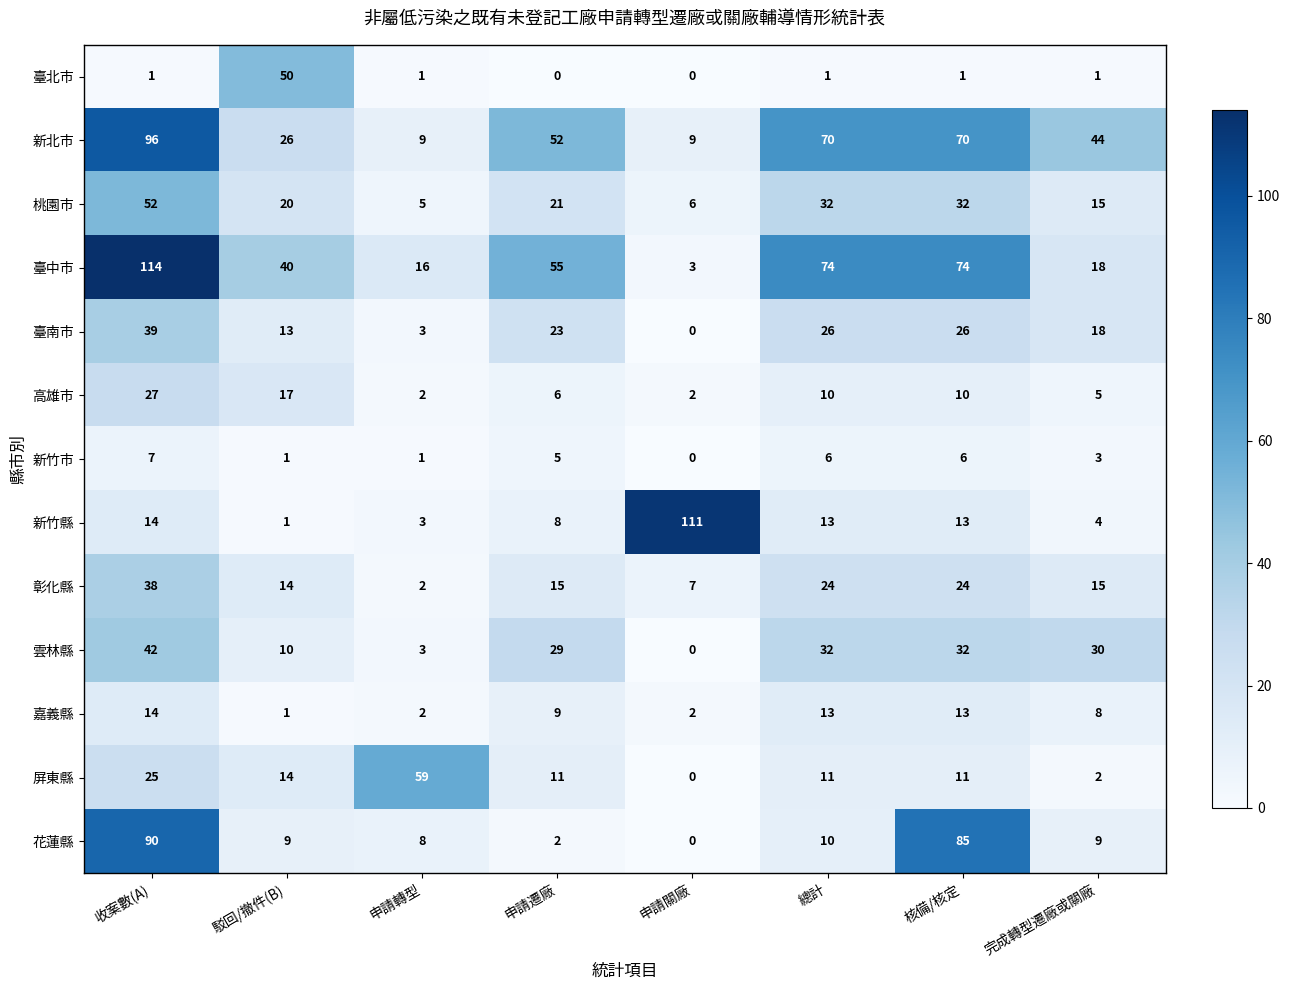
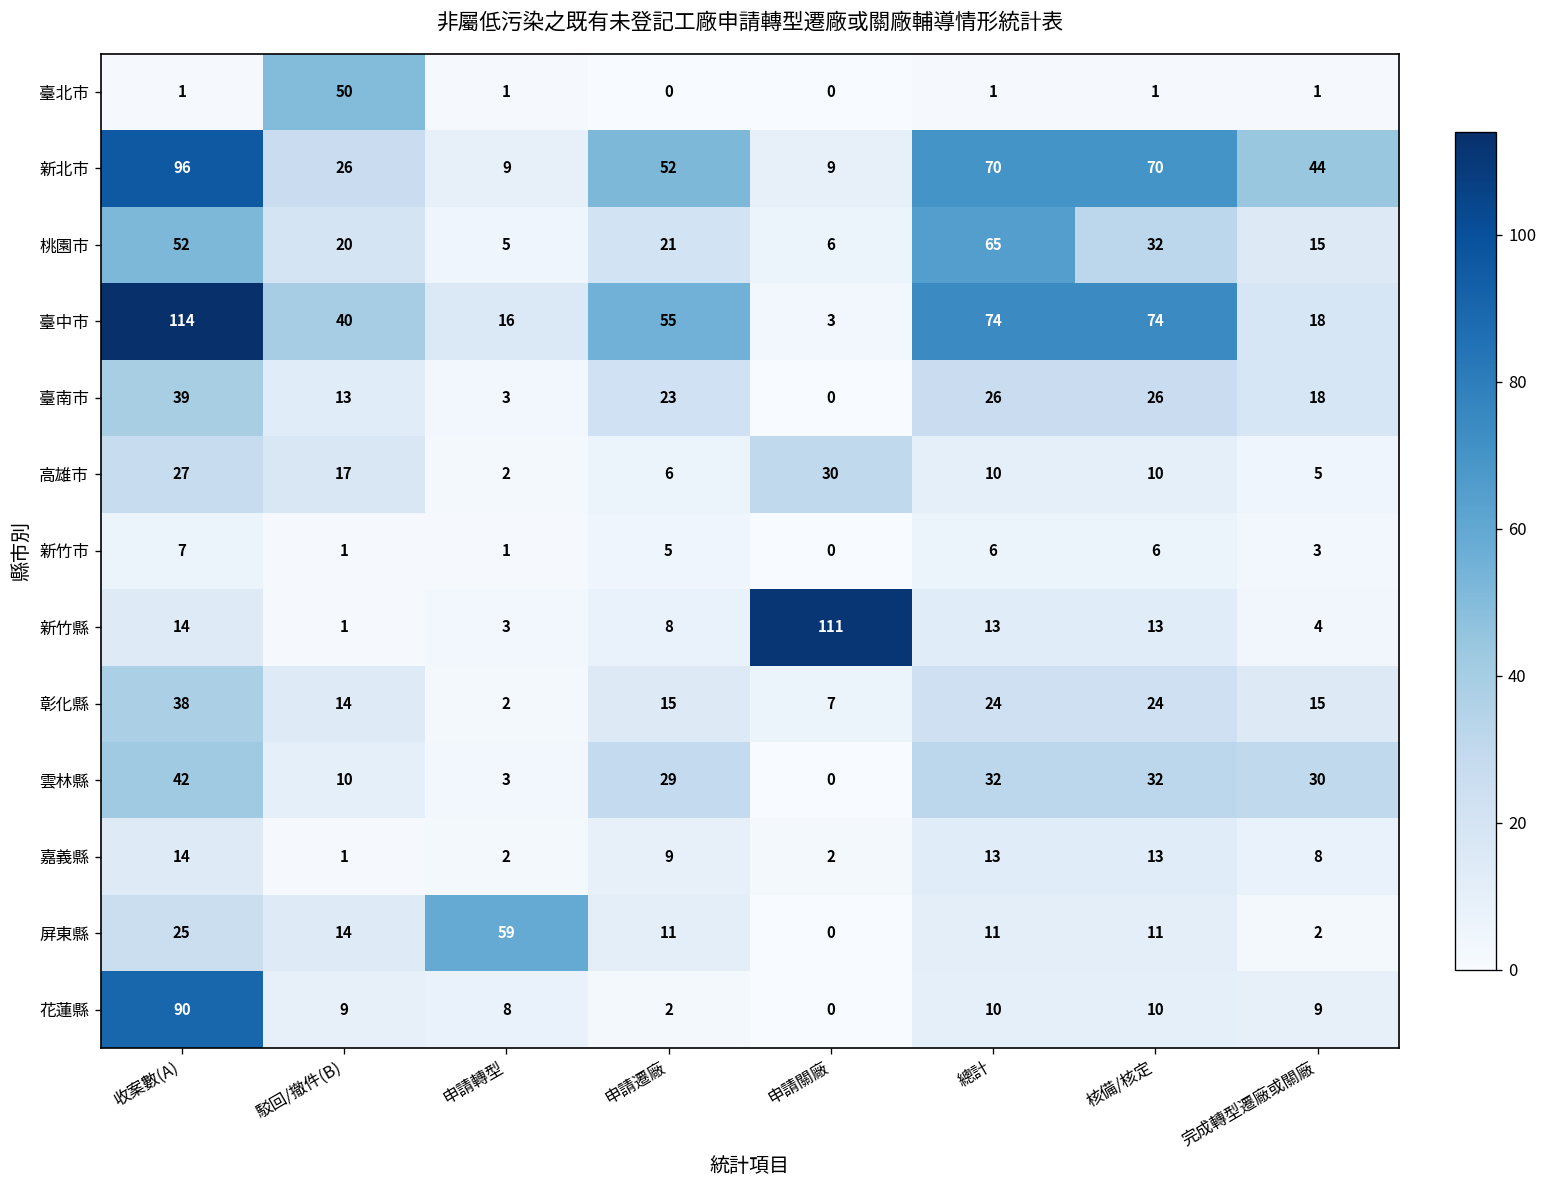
桃園市, 總計: 32 -> 65
高雄市, 申請關廠: 2 -> 30
花蓮縣, 核備/核定: 85 -> 10
